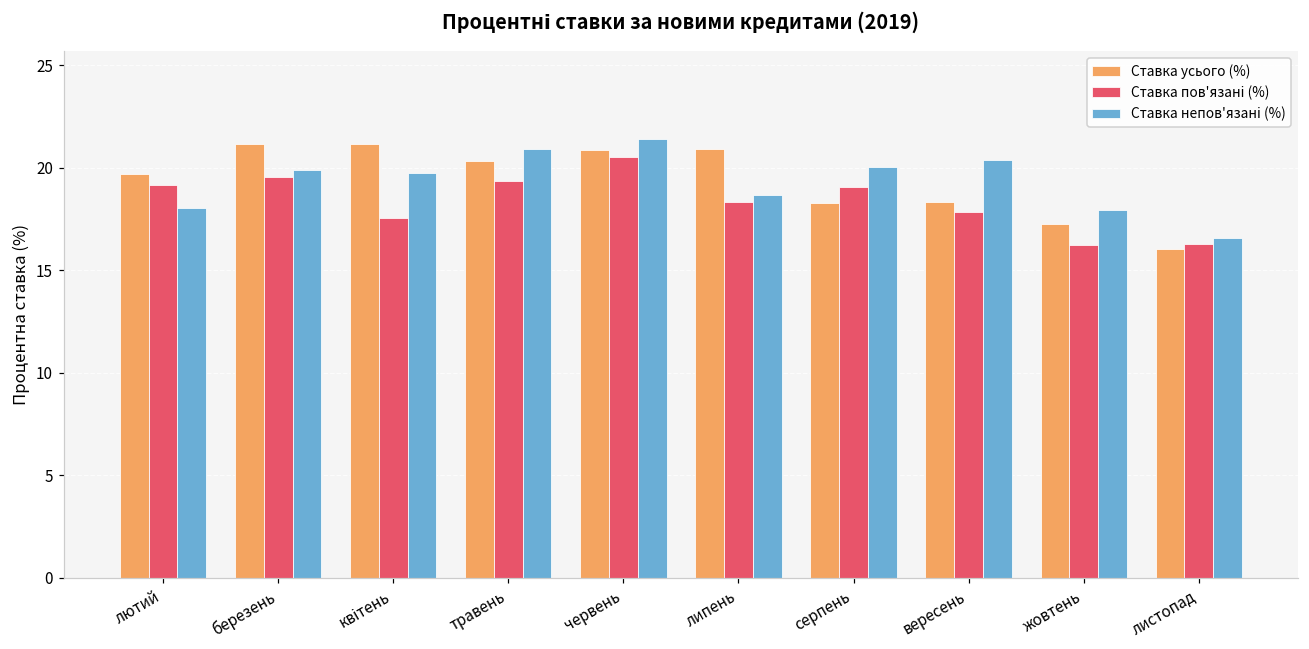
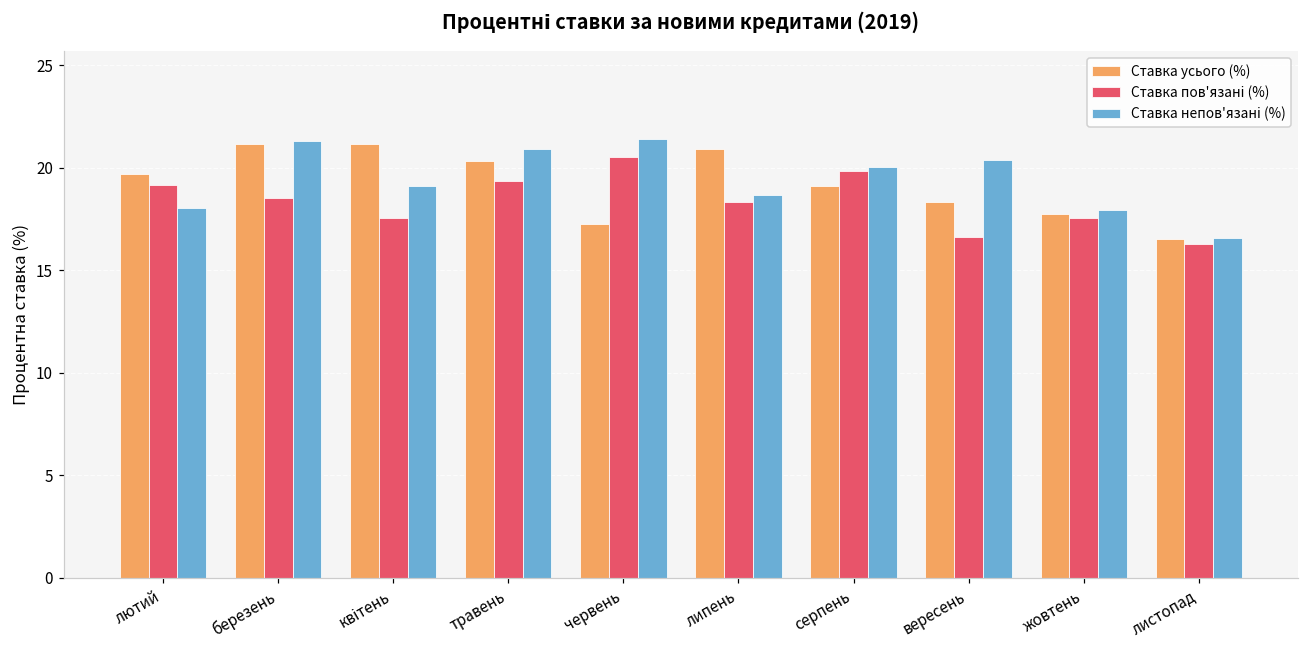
Ставка пов'язані (%), березень: 19.5 -> 18.6
Ставка непов'язані (%), березень: 19.9 -> 21.3
Ставка непов'язані (%), квітень: 19.7 -> 19.1
Ставка усього (%), червень: 20.9 -> 17.3
Ставка усього (%), серпень: 18.3 -> 19.1
Ставка пов'язані (%), серпень: 19.0 -> 19.8
Ставка пов'язані (%), вересень: 17.9 -> 16.6
Ставка усього (%), жовтень: 17.3 -> 17.8
Ставка пов'язані (%), жовтень: 16.2 -> 17.6
Ставка усього (%), листопад: 16.0 -> 16.5
